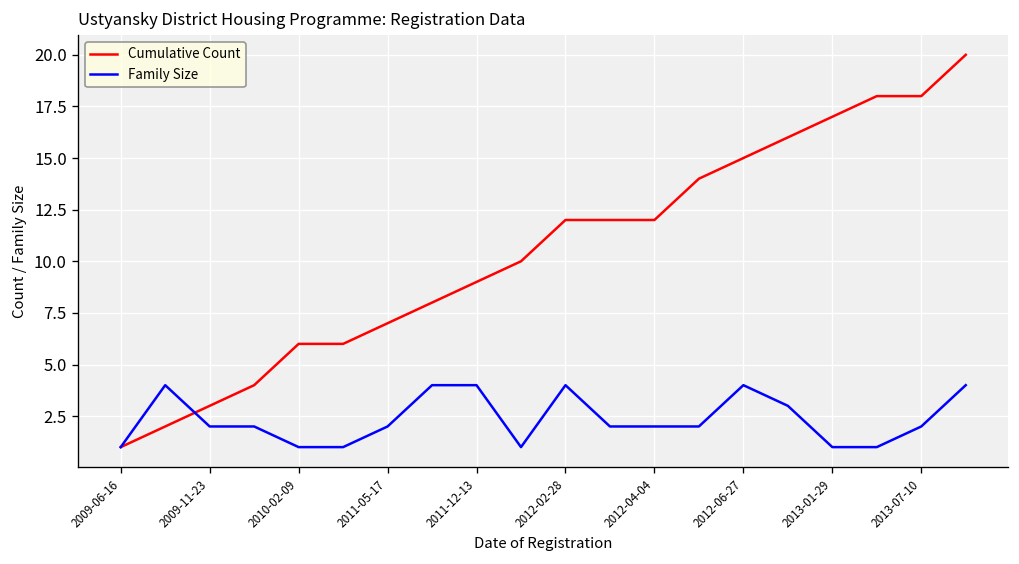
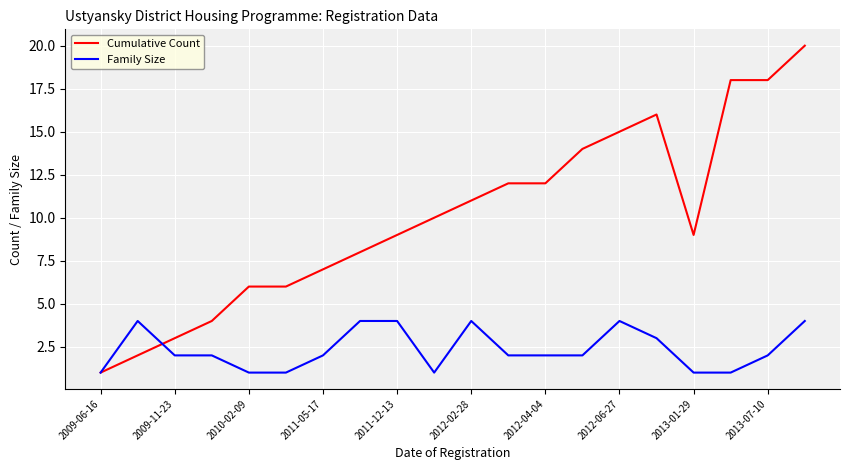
Cumulative Count, 2012-02-28: 12 -> 11
Cumulative Count, 2013-01-29: 17 -> 9
